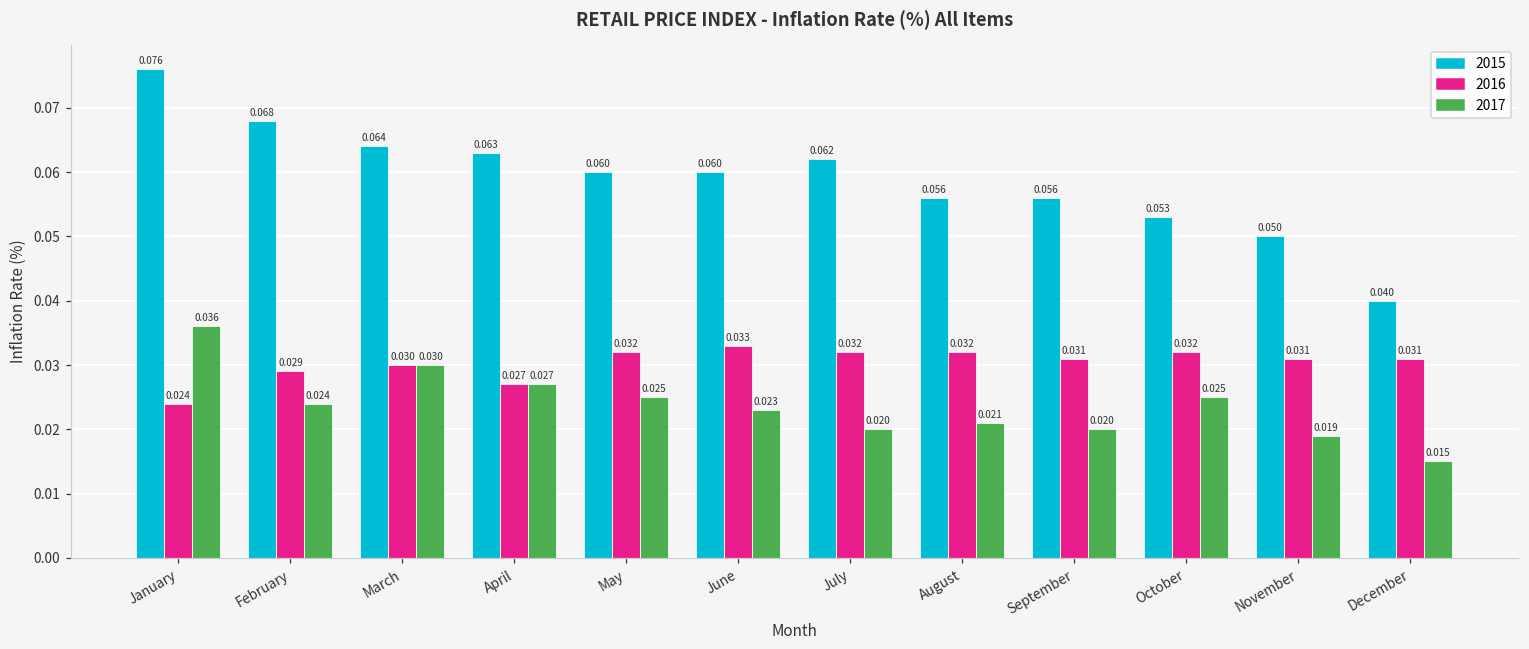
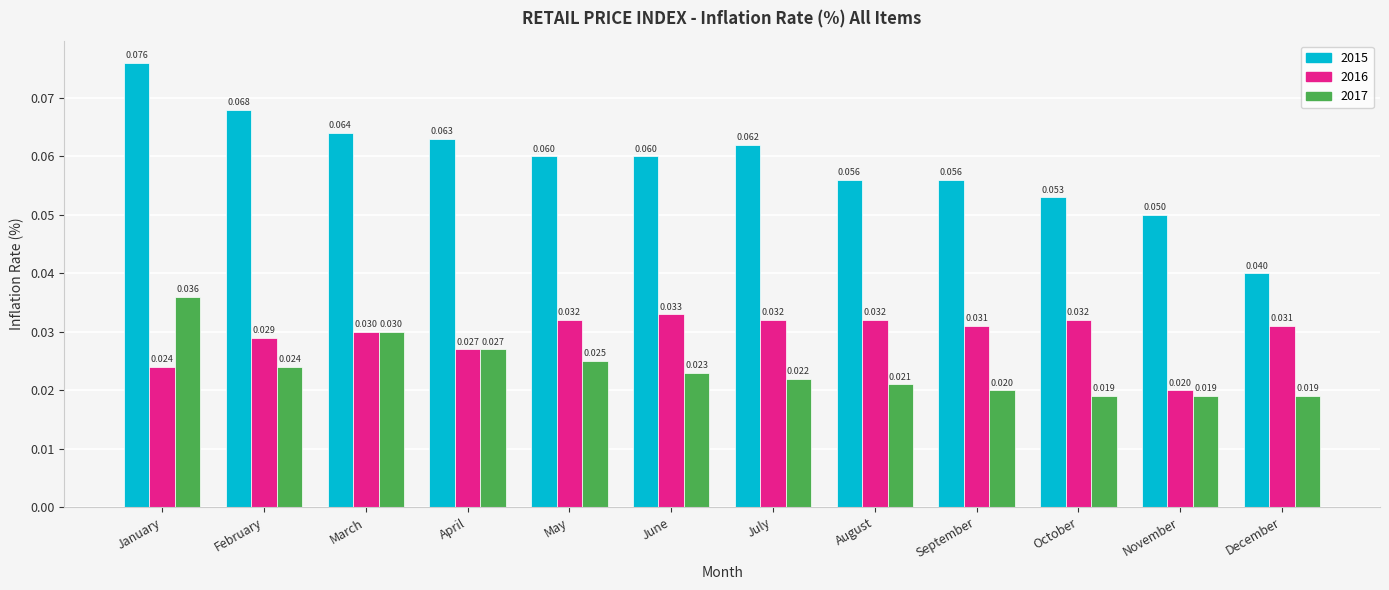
2017, July: 0.020 -> 0.022
2017, October: 0.025 -> 0.019
2016, November: 0.031 -> 0.020
2017, December: 0.015 -> 0.019
